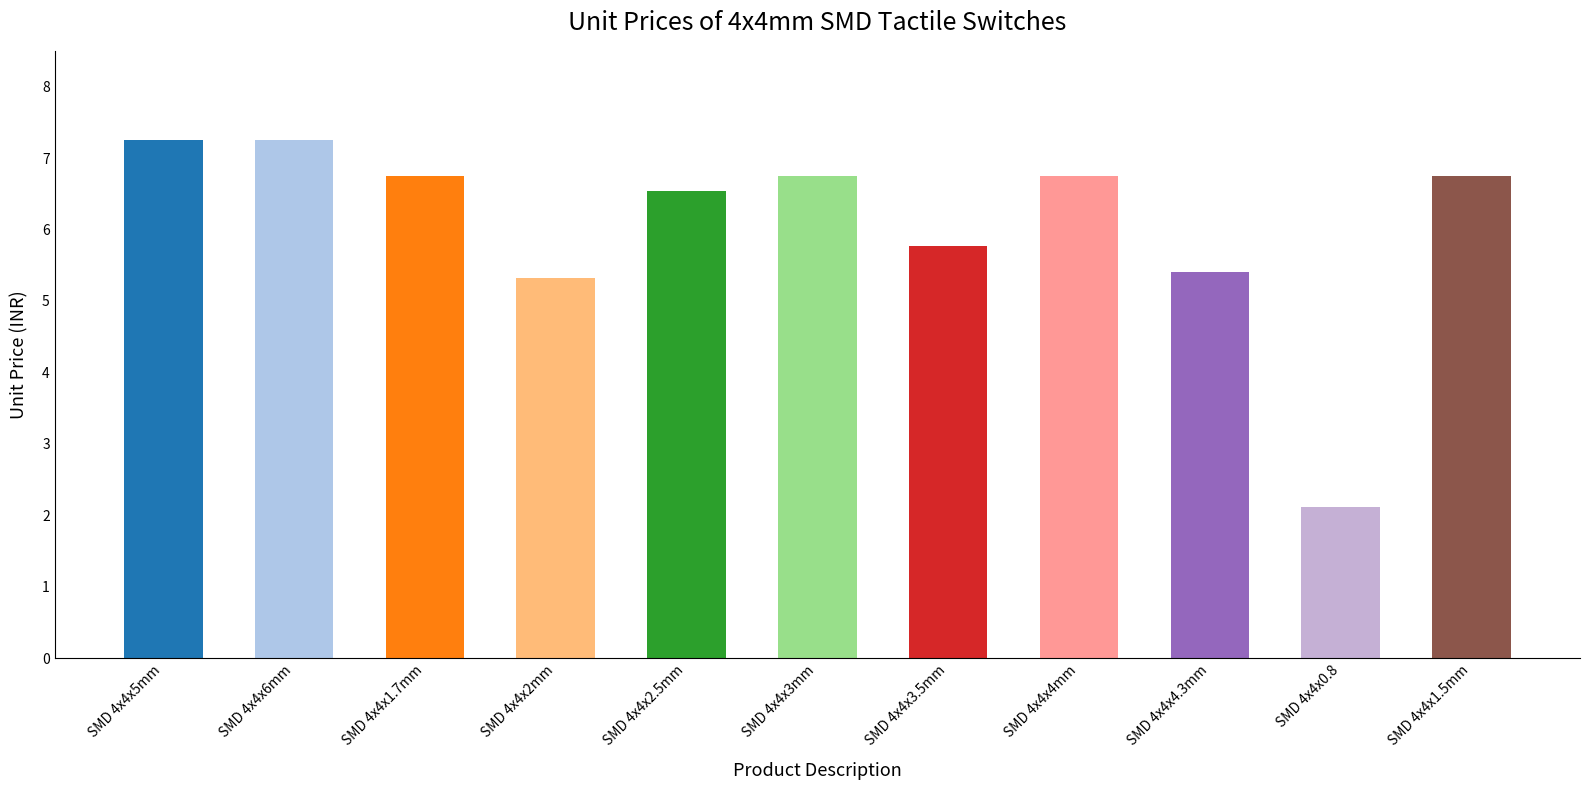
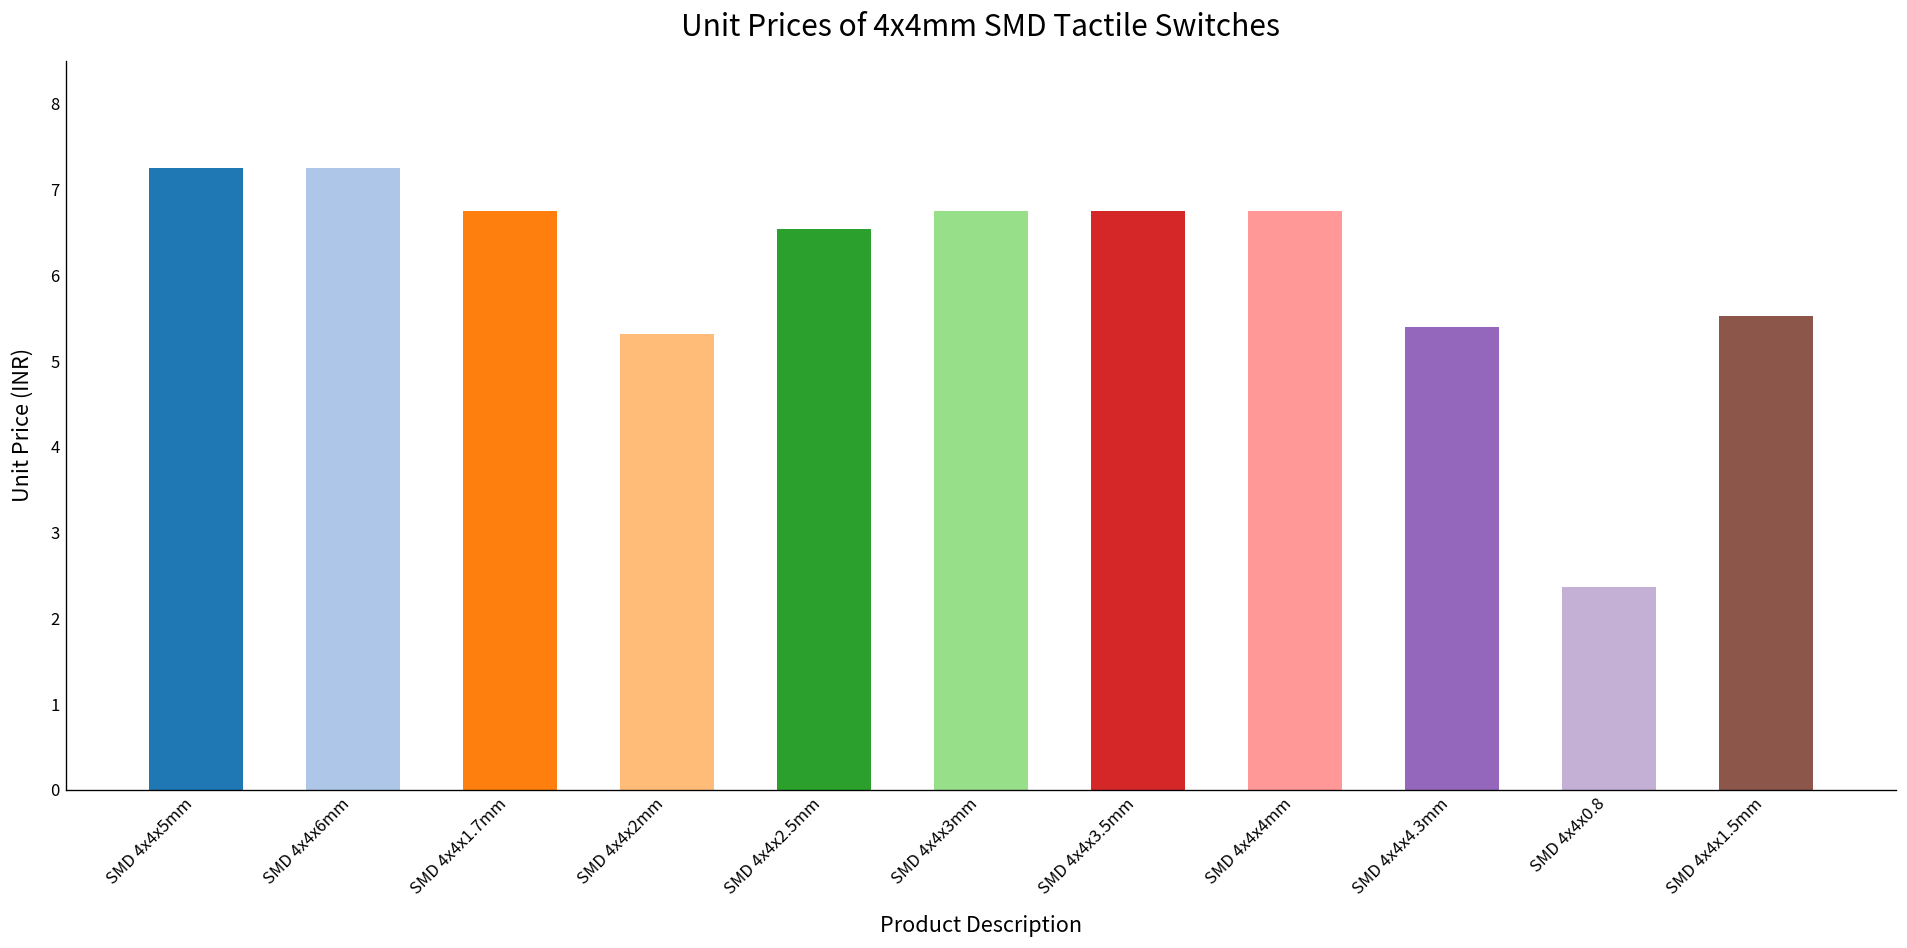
SMD 4x4x3.5mm: 5.8 -> 6.8
SMD 4x4x0.8: 2.1 -> 2.4
SMD 4x4x1.5mm: 6.8 -> 5.5
